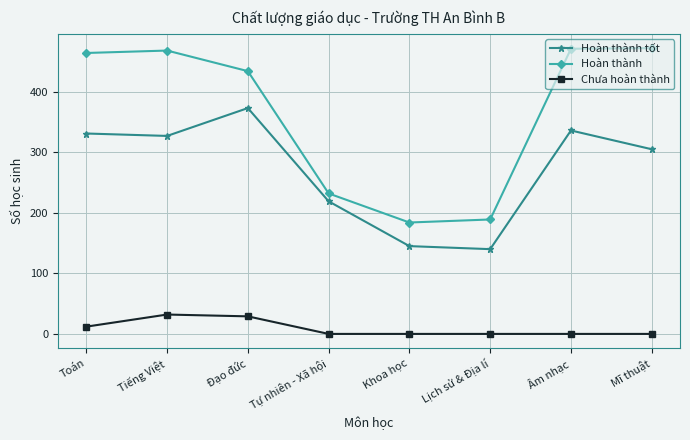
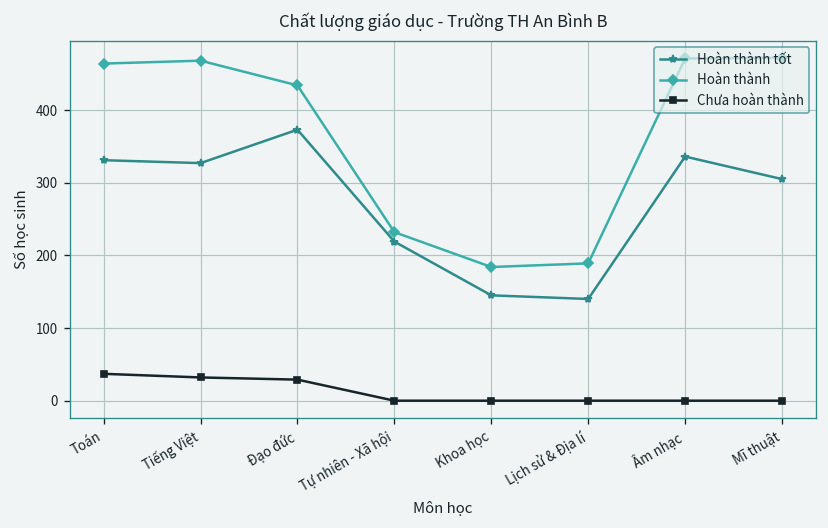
Chưa hoàn thành, Toán: 10 -> 40
